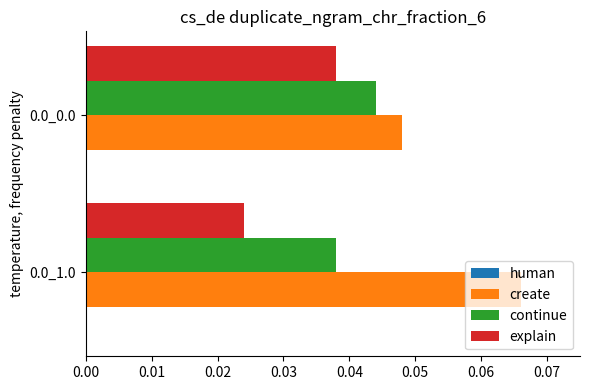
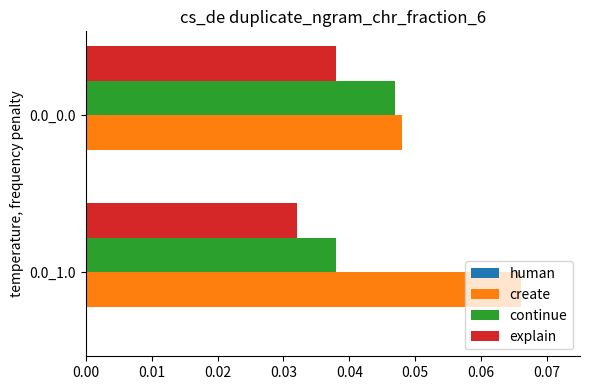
continue, 0.0_0.0: 0.044 -> 0.047
explain, 0.0_1.0: 0.024 -> 0.032
